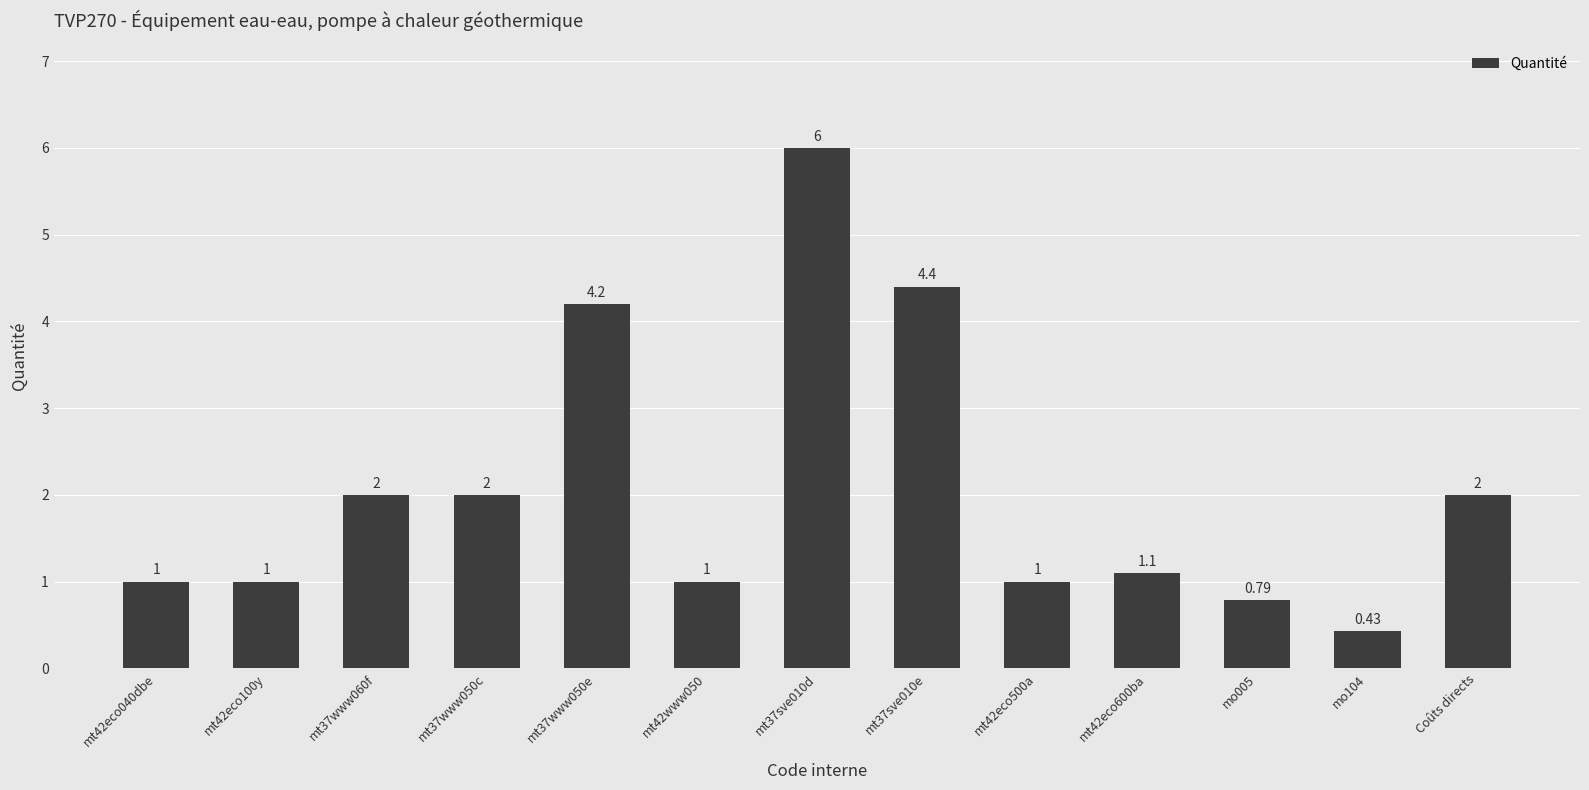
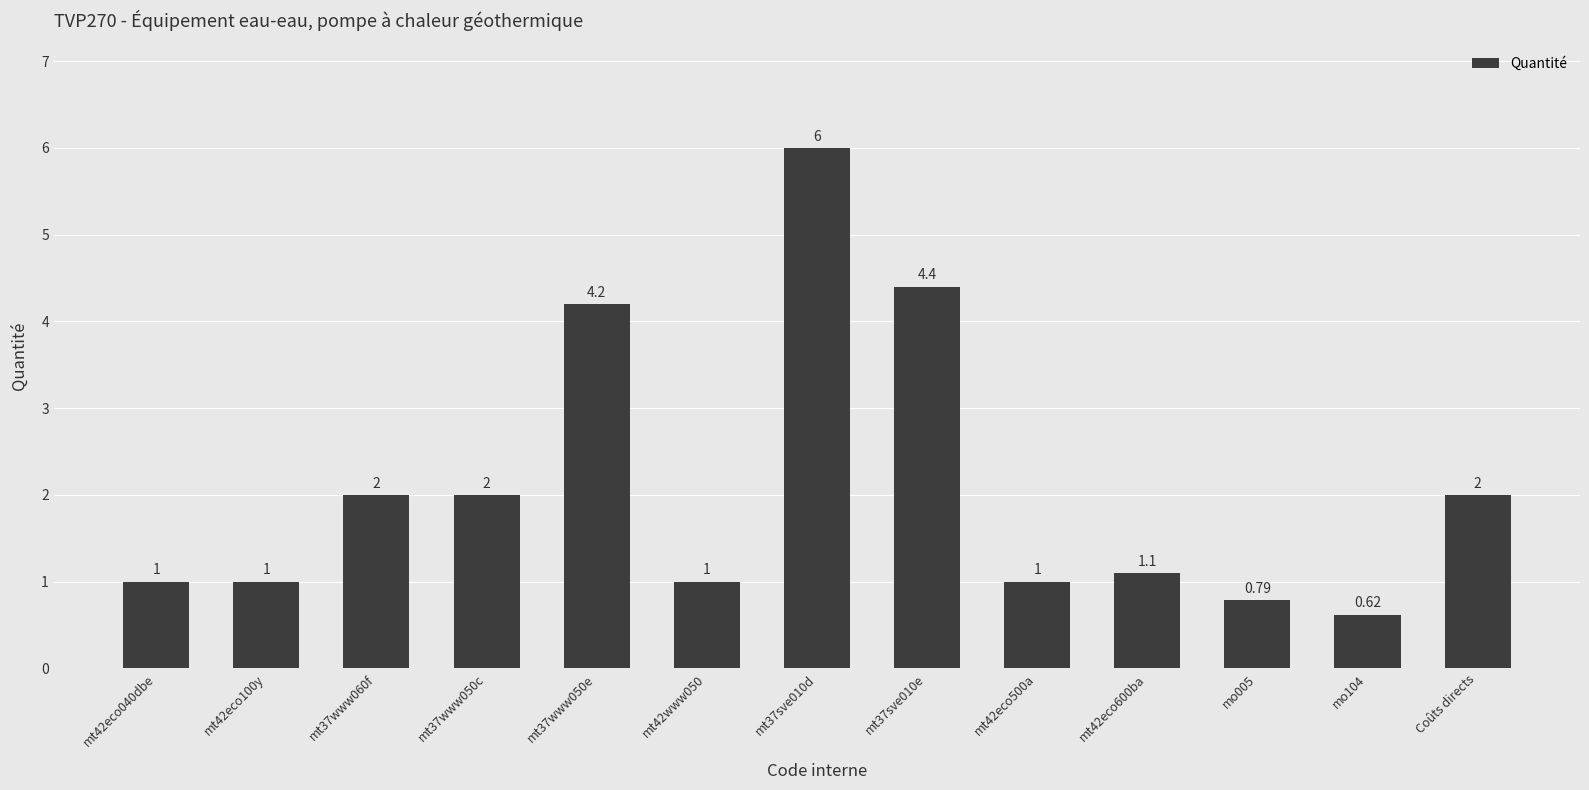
mo104: 0.43 -> 0.62
